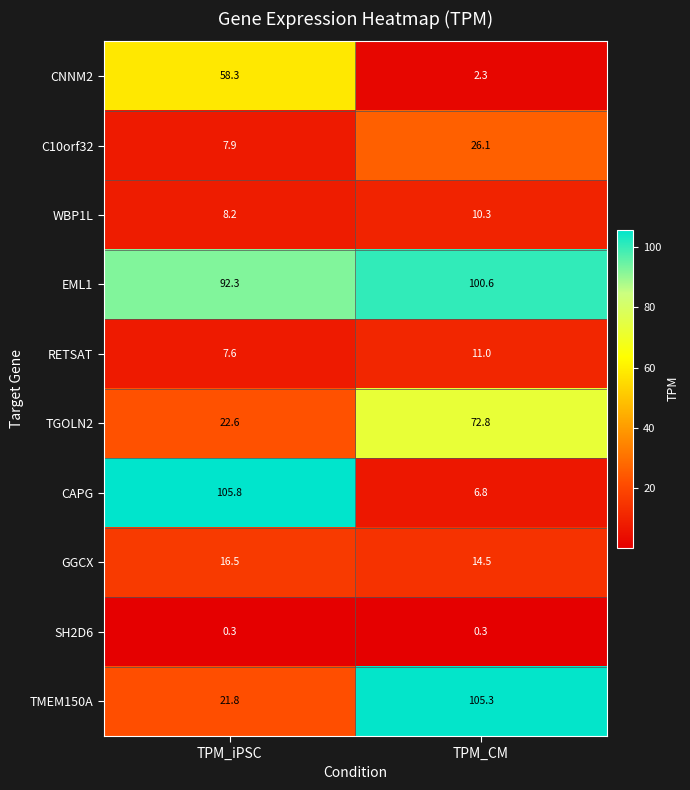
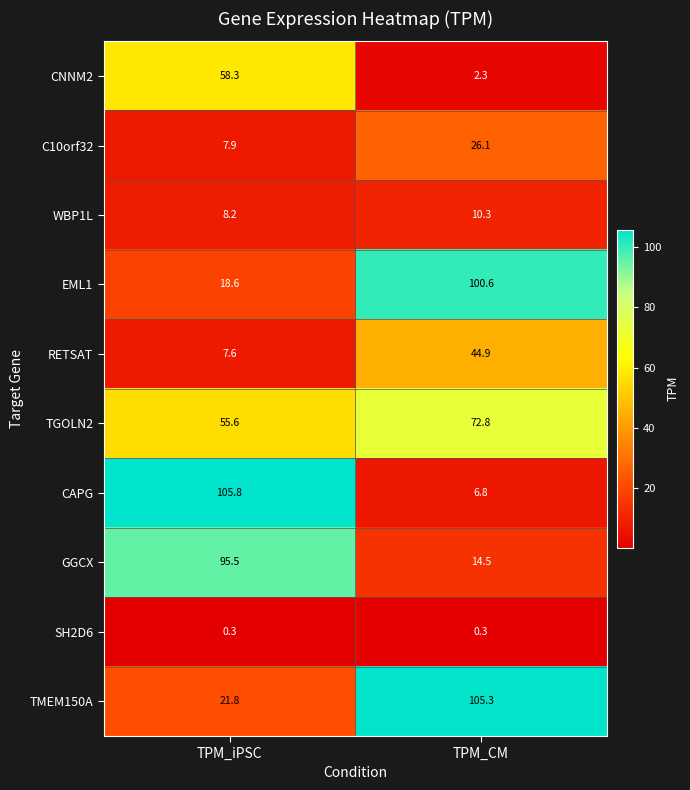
EML1, TPM_iPSC: 92.3 -> 18.6
RETSAT, TPM_CM: 11.0 -> 44.9
TGOLN2, TPM_iPSC: 22.6 -> 55.6
GGCX, TPM_iPSC: 16.5 -> 95.5
